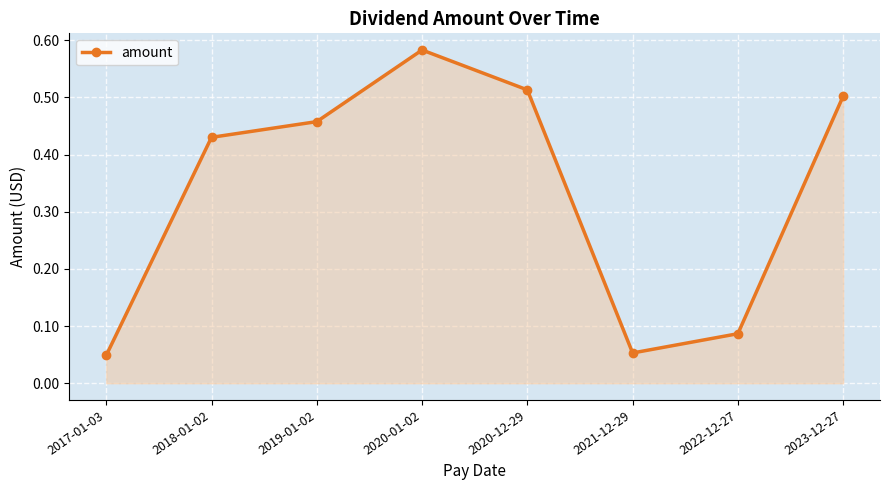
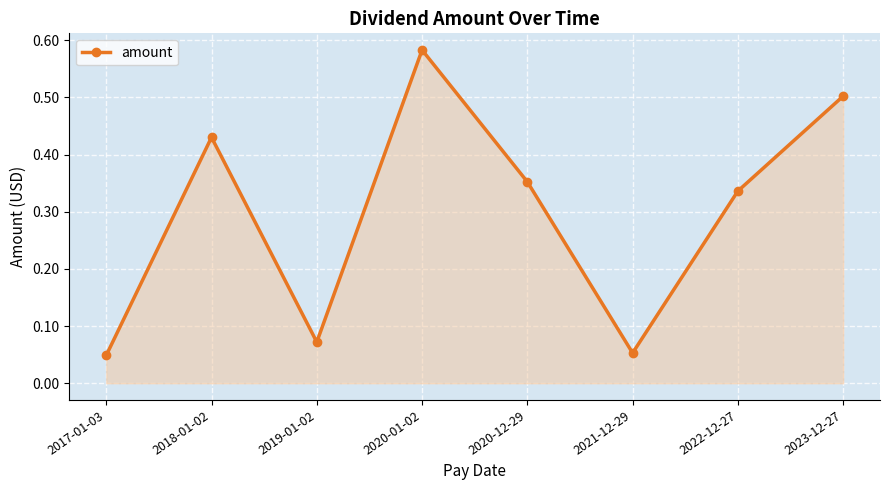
2019-01-02: 0.46 -> 0.07
2020-12-29: 0.51 -> 0.35
2022-12-27: 0.09 -> 0.34
